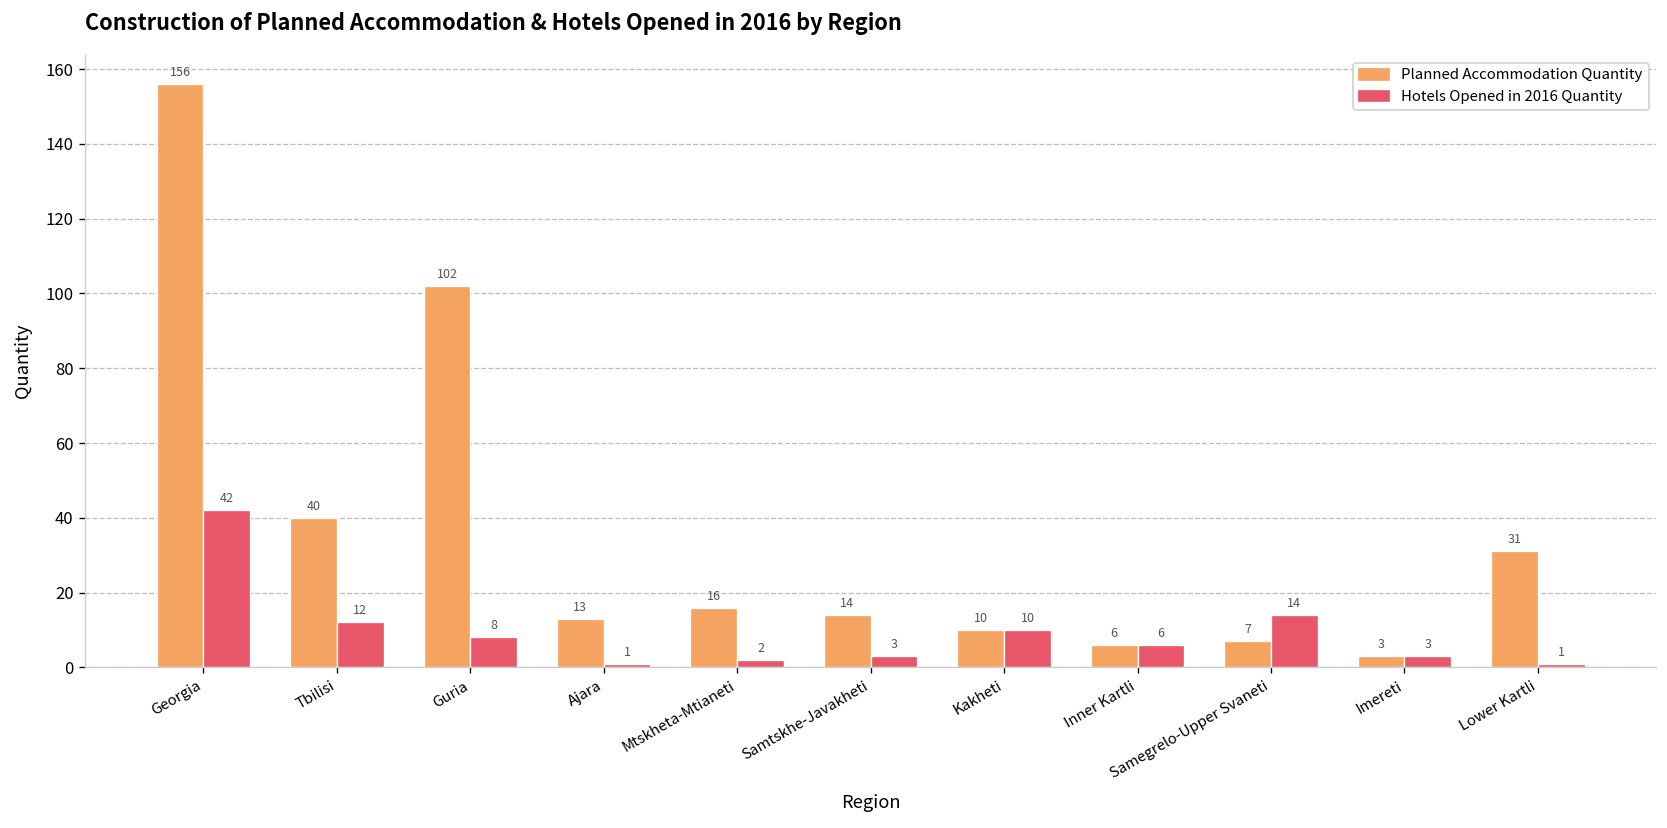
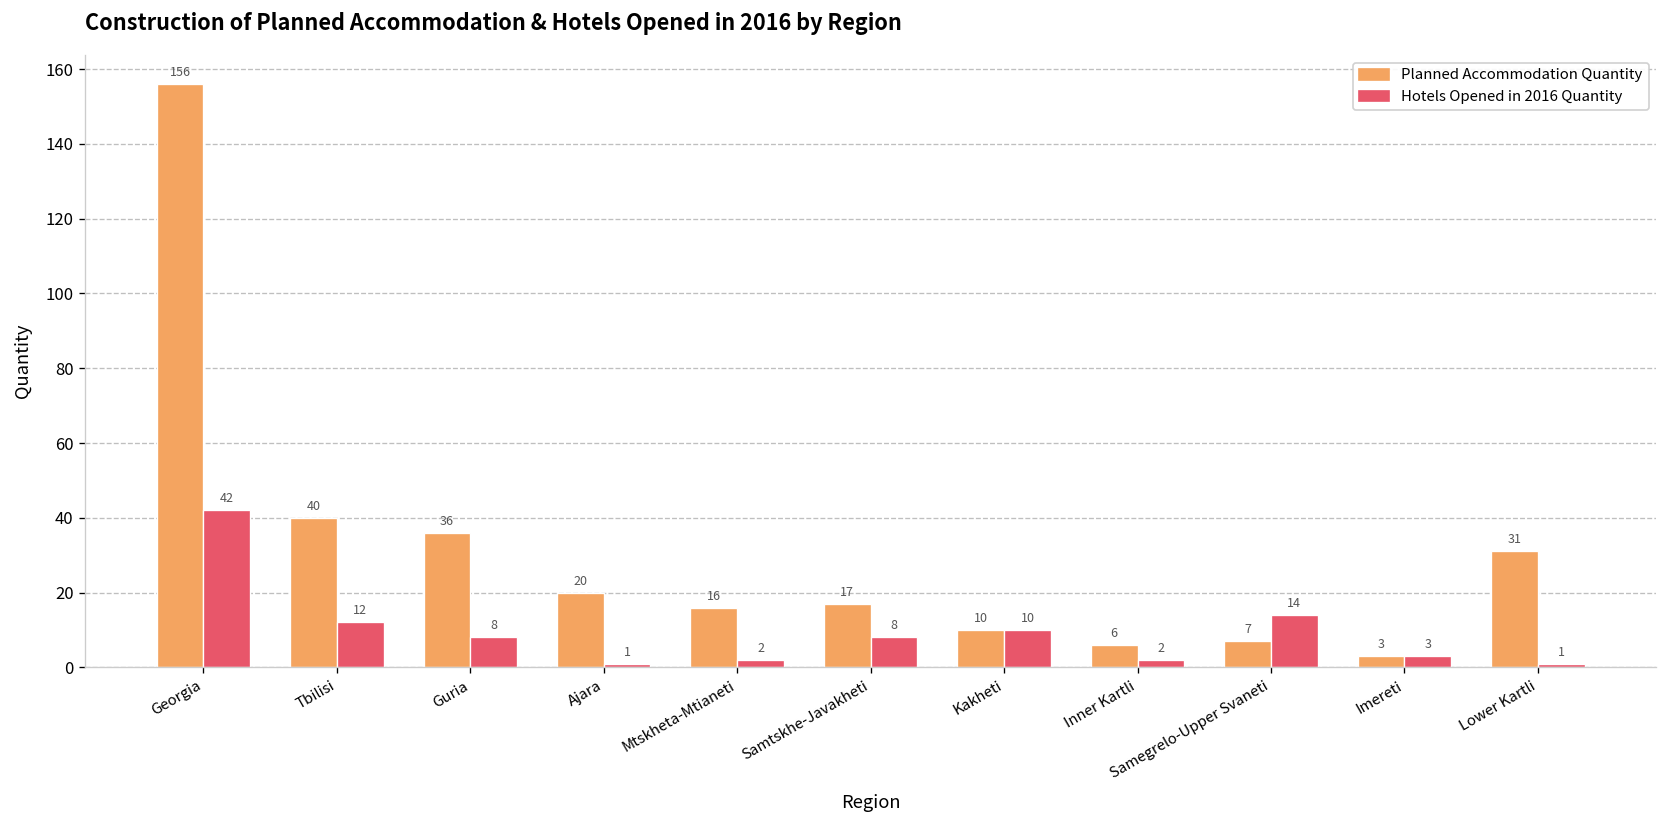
Planned Accommodation Quantity, Guria: 102 -> 36
Planned Accommodation Quantity, Ajara: 13 -> 20
Planned Accommodation Quantity, Samtskhe-Javakheti: 14 -> 17
Hotels Opened in 2016 Quantity, Samtskhe-Javakheti: 3 -> 8
Hotels Opened in 2016 Quantity, Inner Kartli: 6 -> 2
